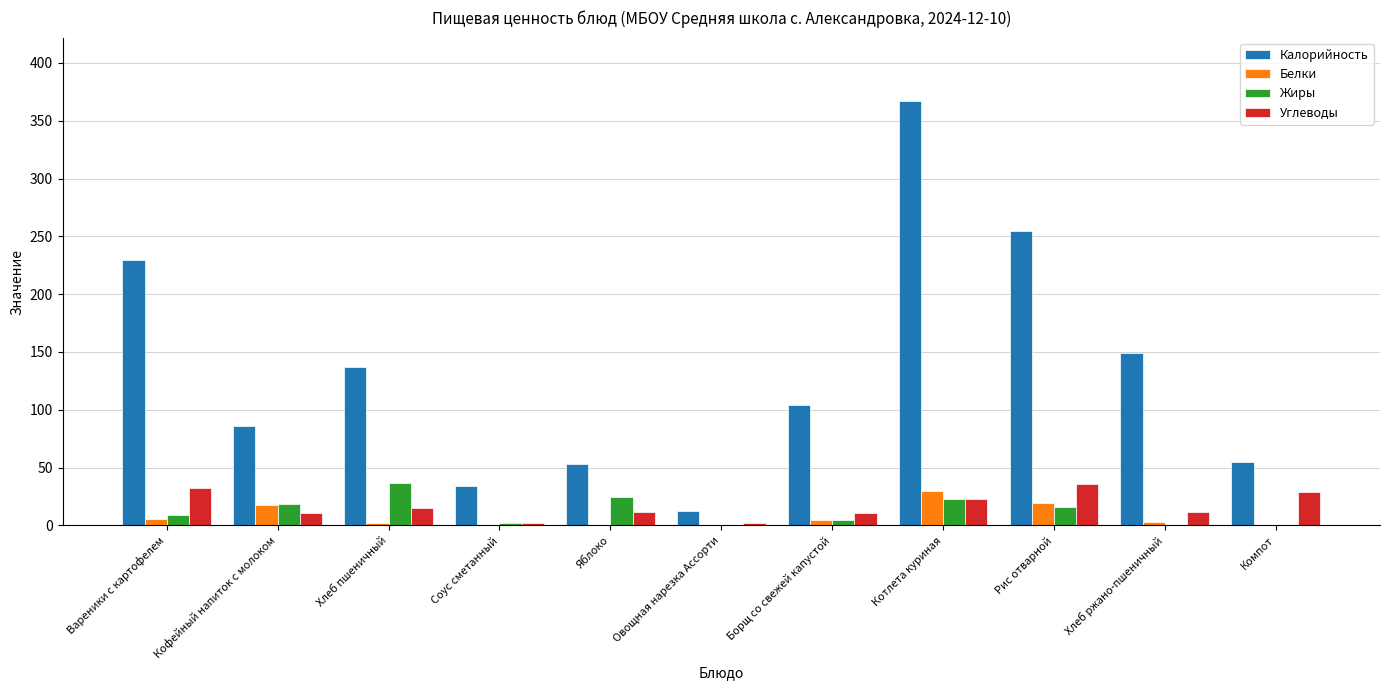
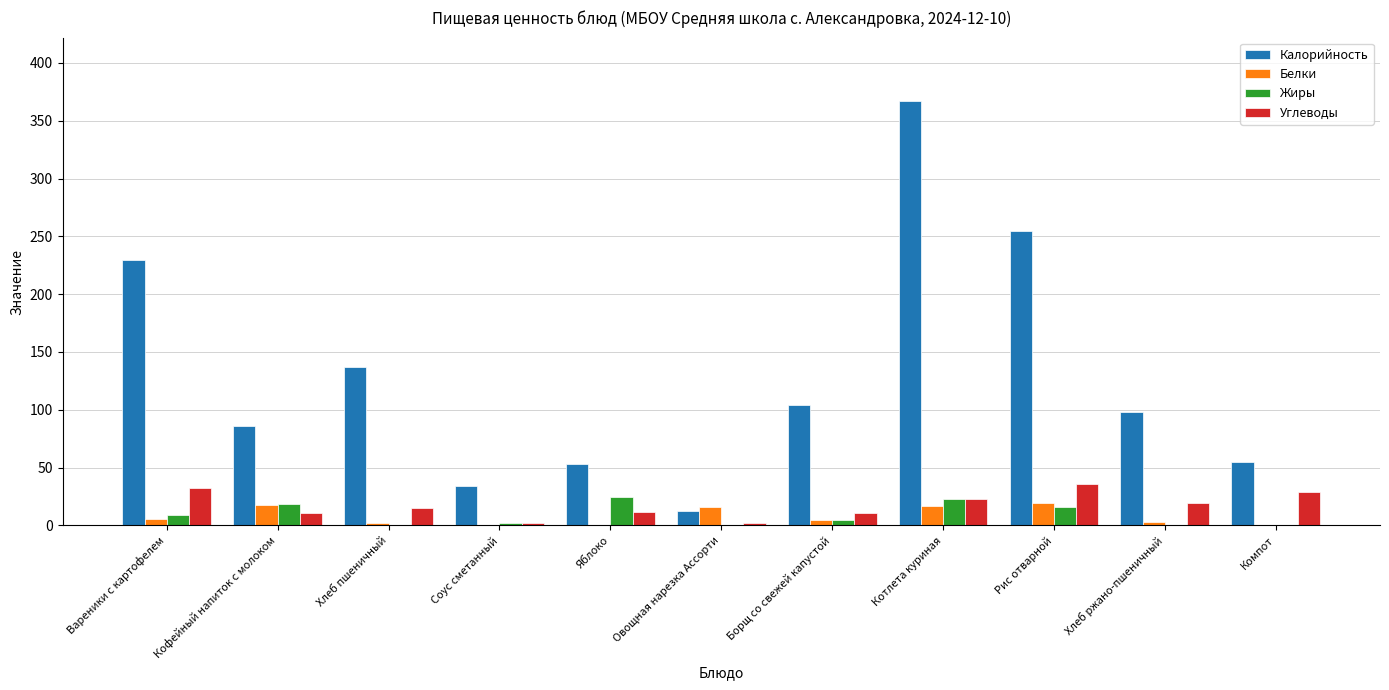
Жиры, Хлеб пшеничный: 37 -> 0
Белки, Овощная нарезка Ассорти: 1 -> 16
Белки, Котлета куриная: 29 -> 17
Калорийность, Хлеб ржано-пшеничный: 149 -> 98
Углеводы, Хлеб ржано-пшеничный: 11 -> 20
